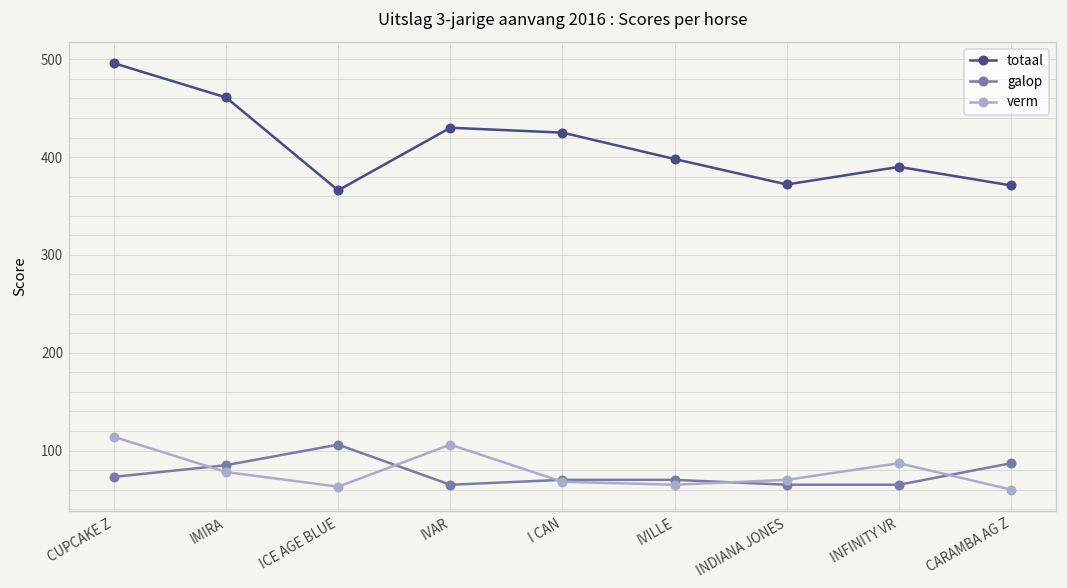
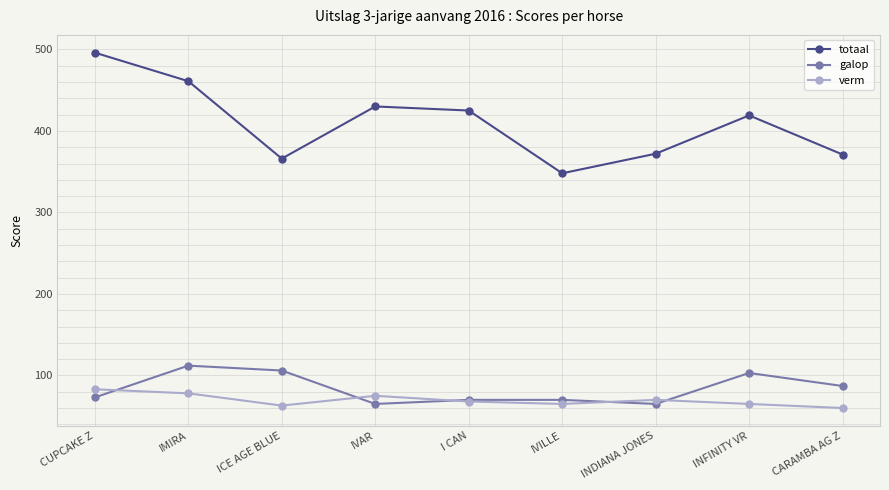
verm, CUPCAKE Z: 110 -> 80
galop, IMIRA: 90 -> 110
verm, IVAR: 110 -> 80
totaal, IVILLE: 400 -> 350
totaal, INFINITY VR: 390 -> 420
galop, INFINITY VR: 70 -> 100
verm, INFINITY VR: 90 -> 70
